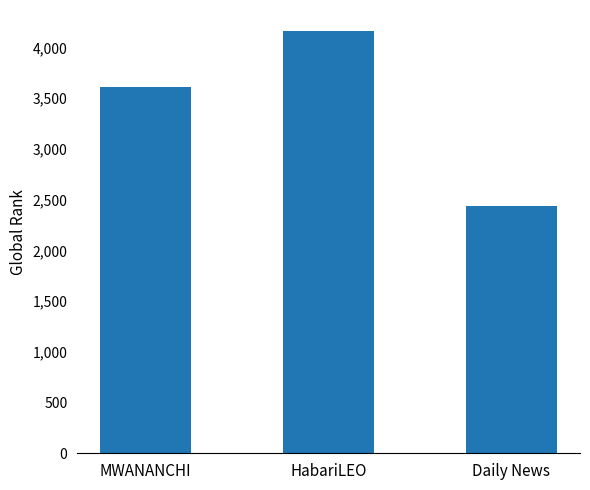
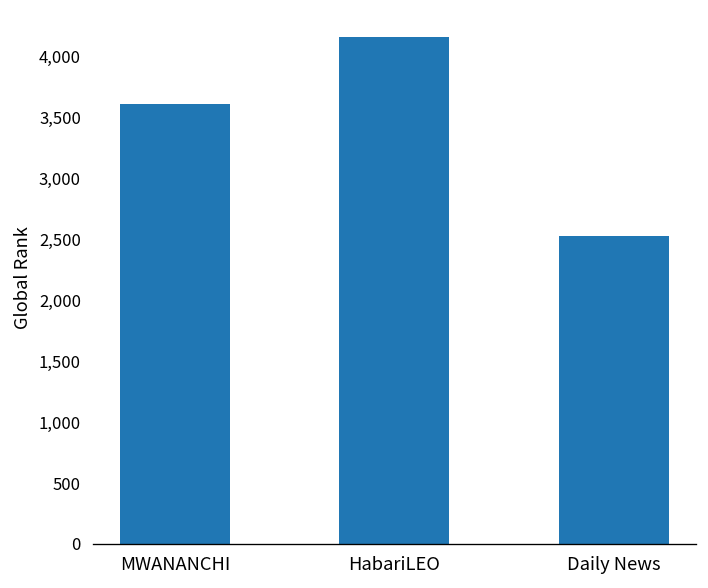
Daily News: 2,430 -> 2,530
